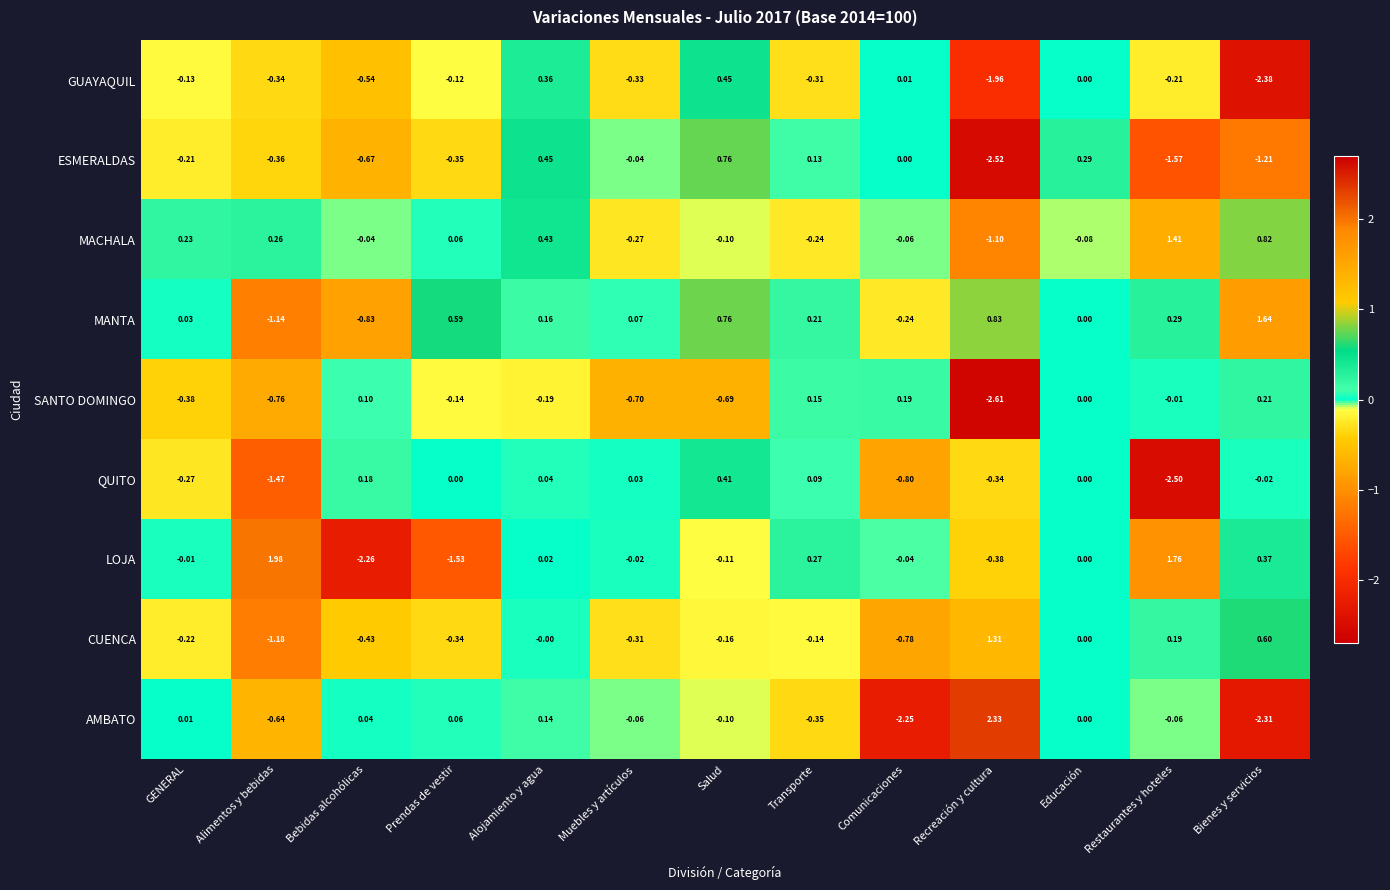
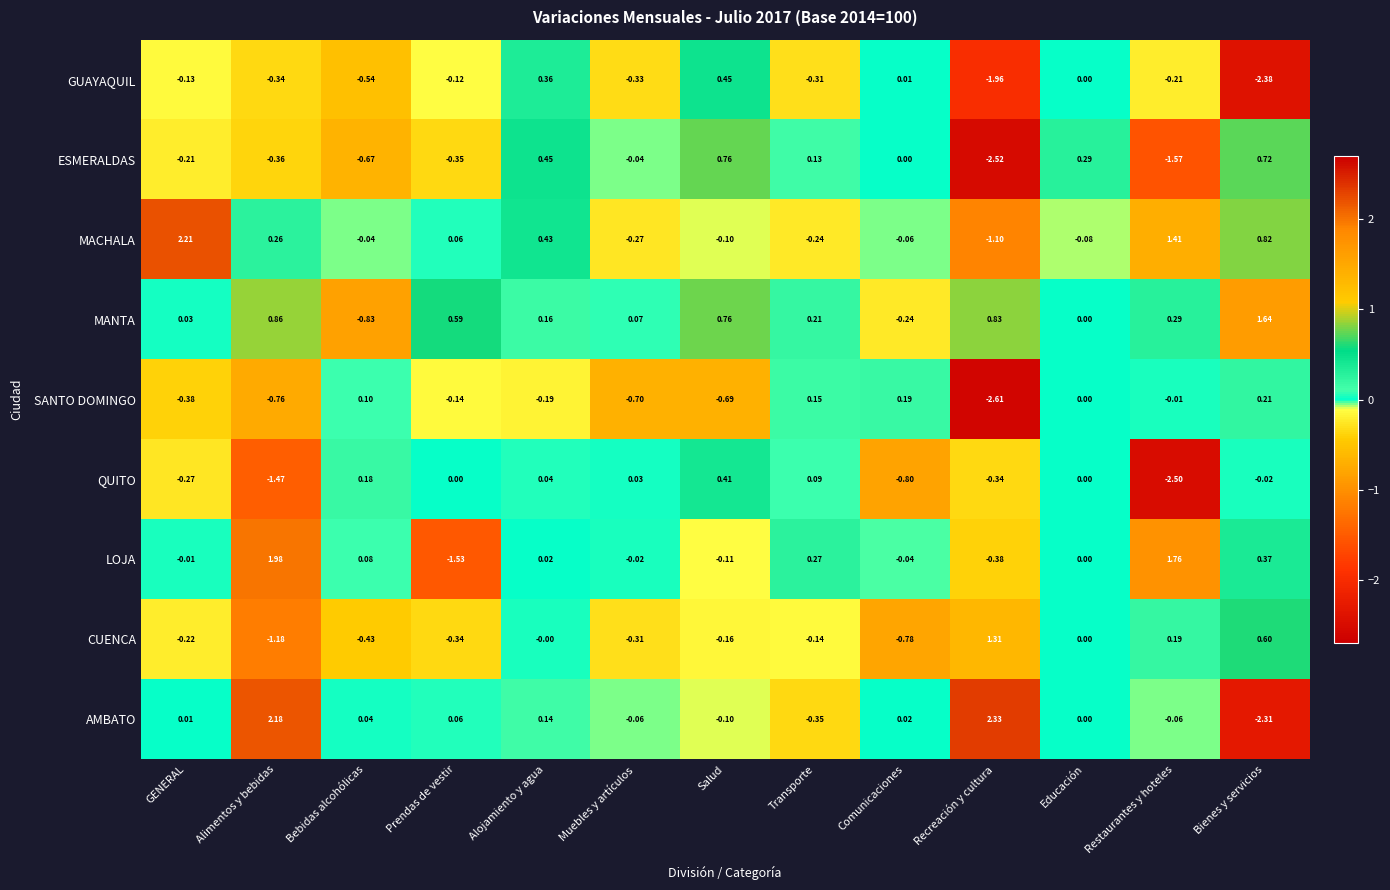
ESMERALDAS, Bienes y servicios: -1.21 -> 0.72
MACHALA, GENERAL: 0.23 -> 2.21
MANTA, Alimentos y bebidas: -1.14 -> 0.86
LOJA, Bebidas alcohólicas: -2.26 -> 0.08
AMBATO, Alimentos y bebidas: -0.64 -> 2.18
AMBATO, Comunicaciones: -2.25 -> 0.02
